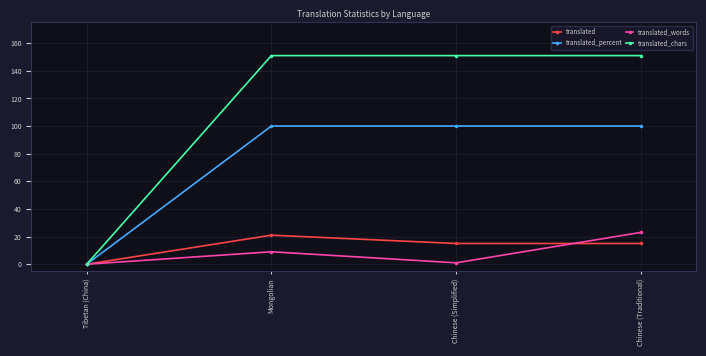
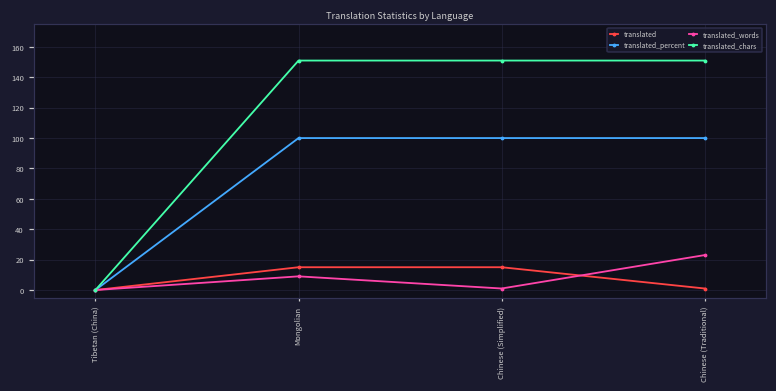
translated, Mongolian: 21 -> 15
translated, Chinese (Traditional): 15 -> 1
